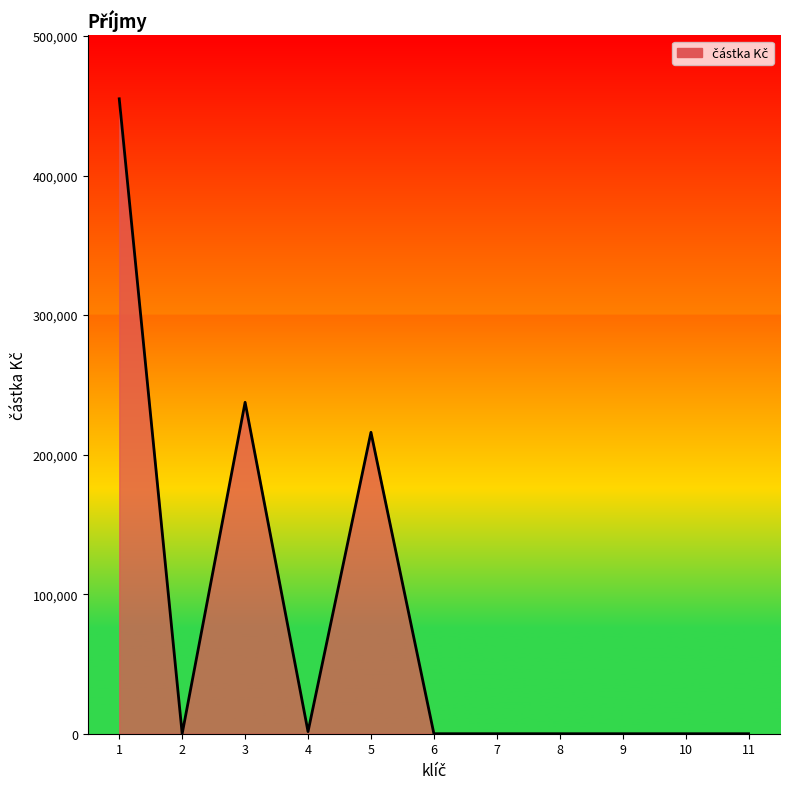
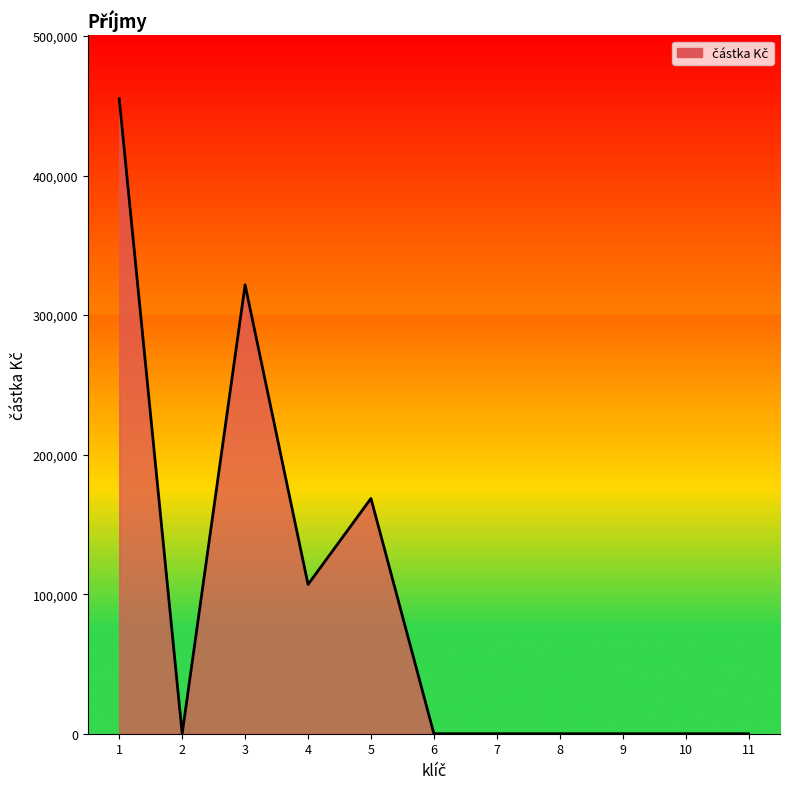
3: 238,000 -> 322,000
4: 2,000 -> 107,000
5: 216,000 -> 169,000
